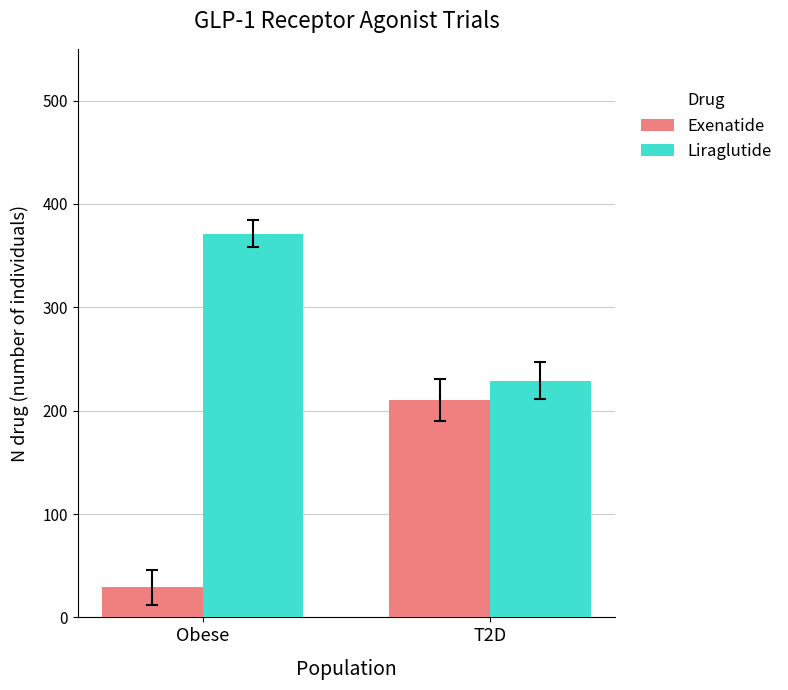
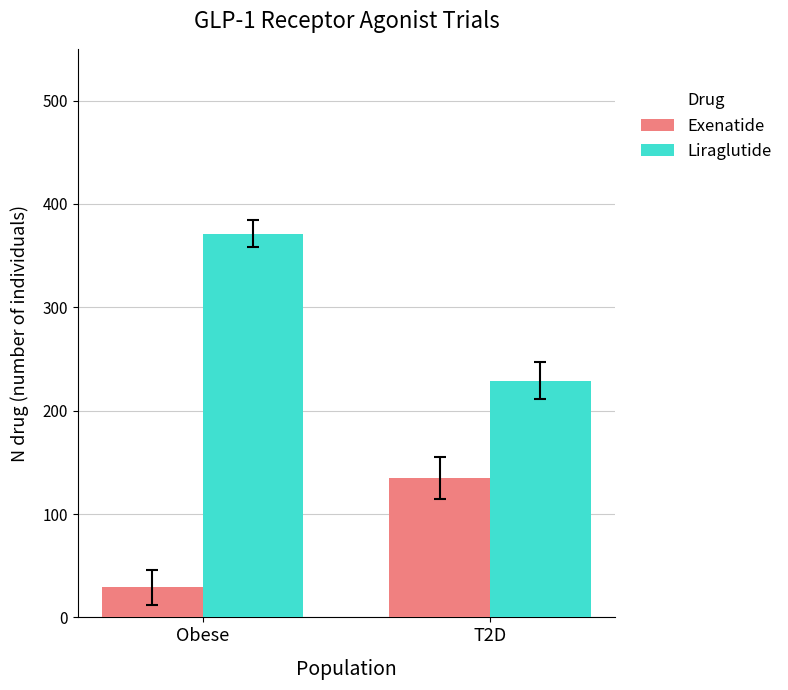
Exenatide, T2D: 210 -> 135
